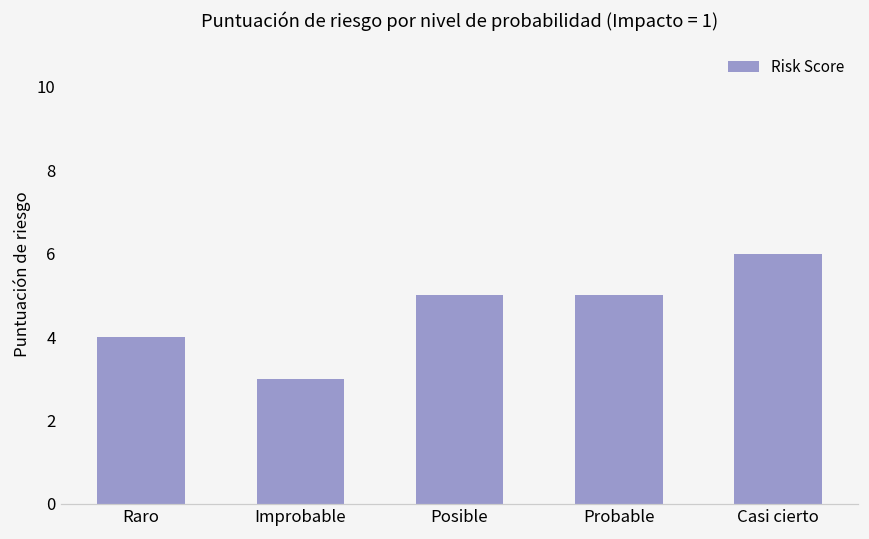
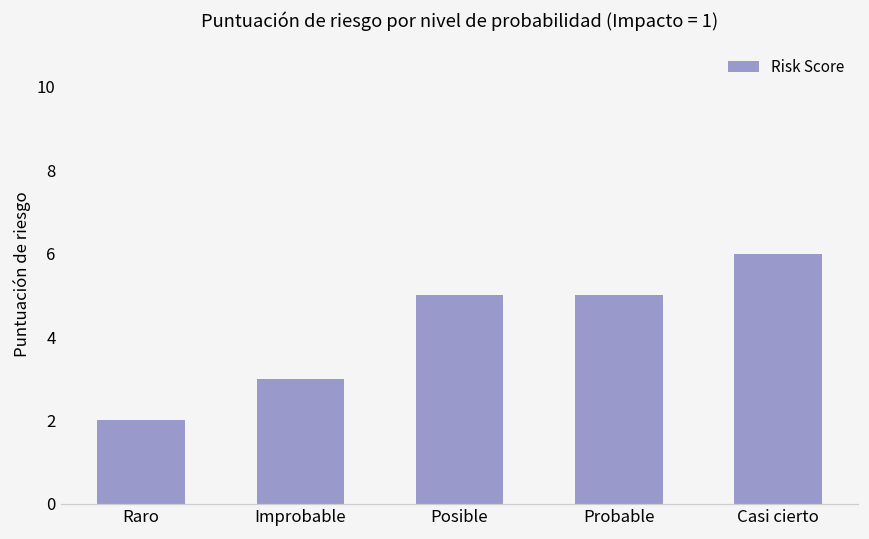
Raro: 4 -> 2
